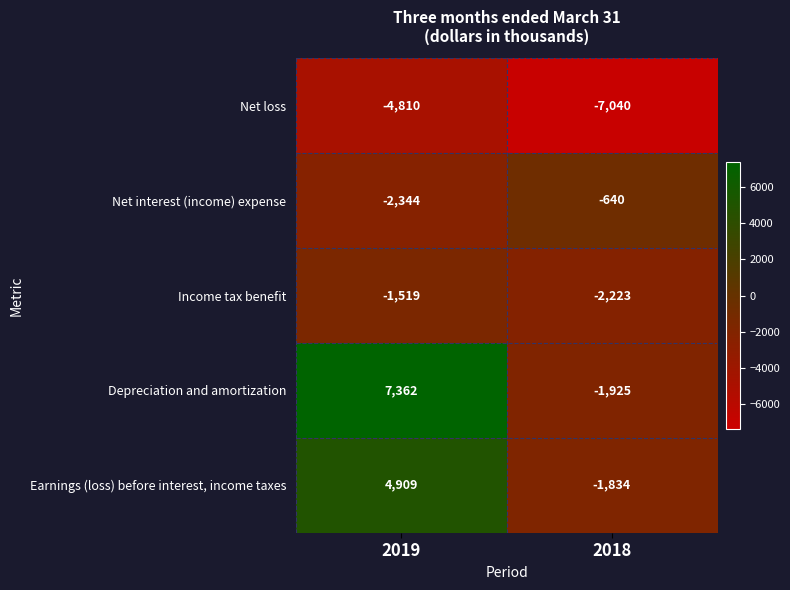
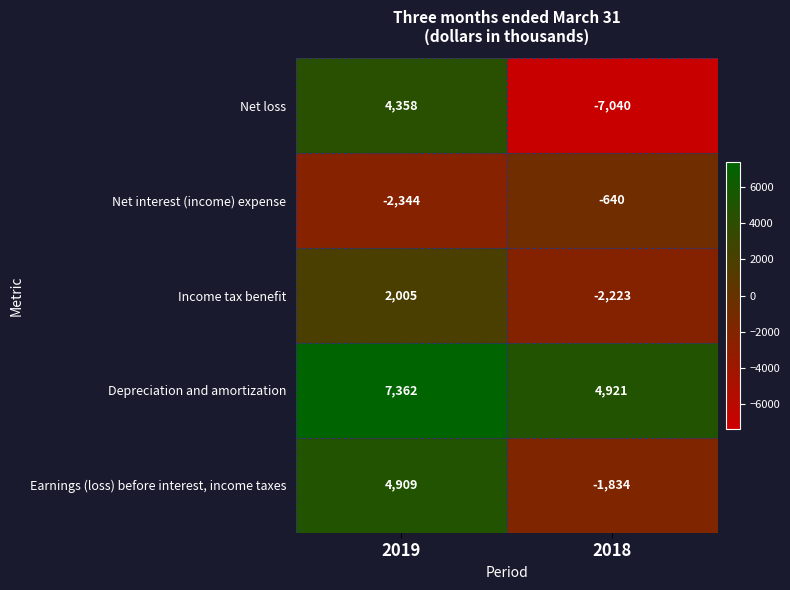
Net loss, 2019: -4,810 -> 4,358
Income tax benefit, 2019: -1,519 -> 2,005
Depreciation and amortization, 2018: -1,925 -> 4,921
